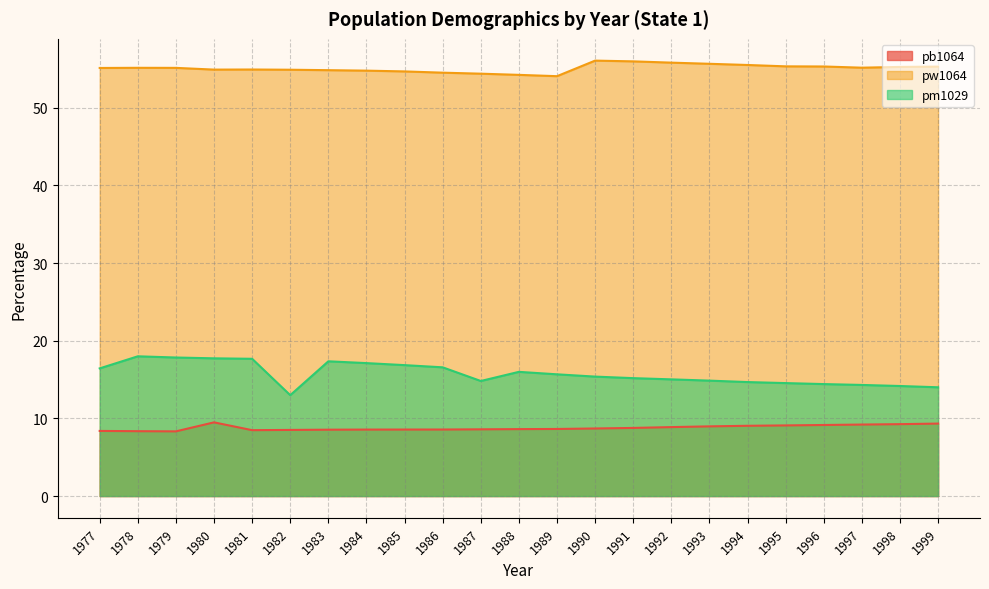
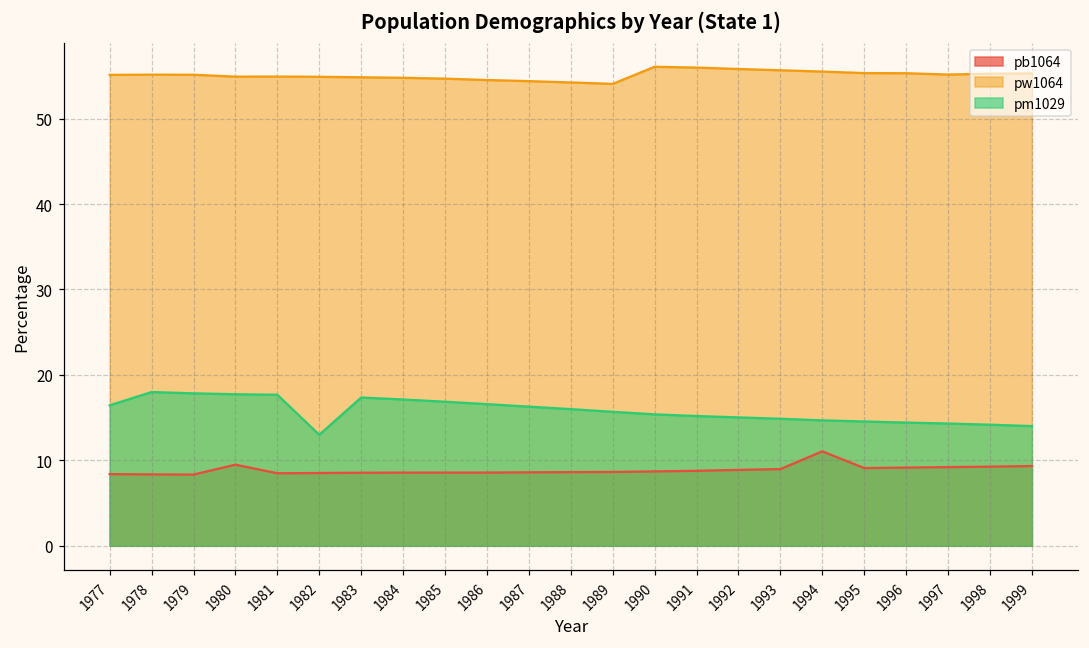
pm1029, 1987: 15 -> 16
pb1064, 1994: 9 -> 11
